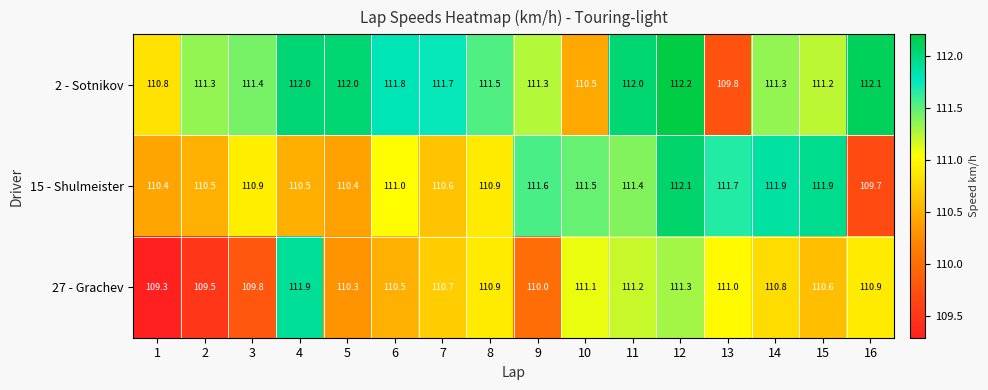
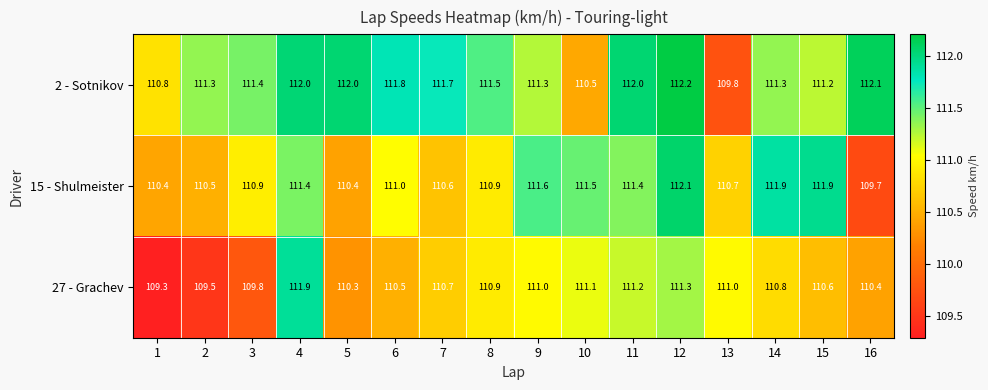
15 - Shulmeister, 4: 110.5 -> 111.4
15 - Shulmeister, 13: 111.7 -> 110.7
27 - Grachev, 9: 110.0 -> 111.0
27 - Grachev, 16: 110.9 -> 110.4
